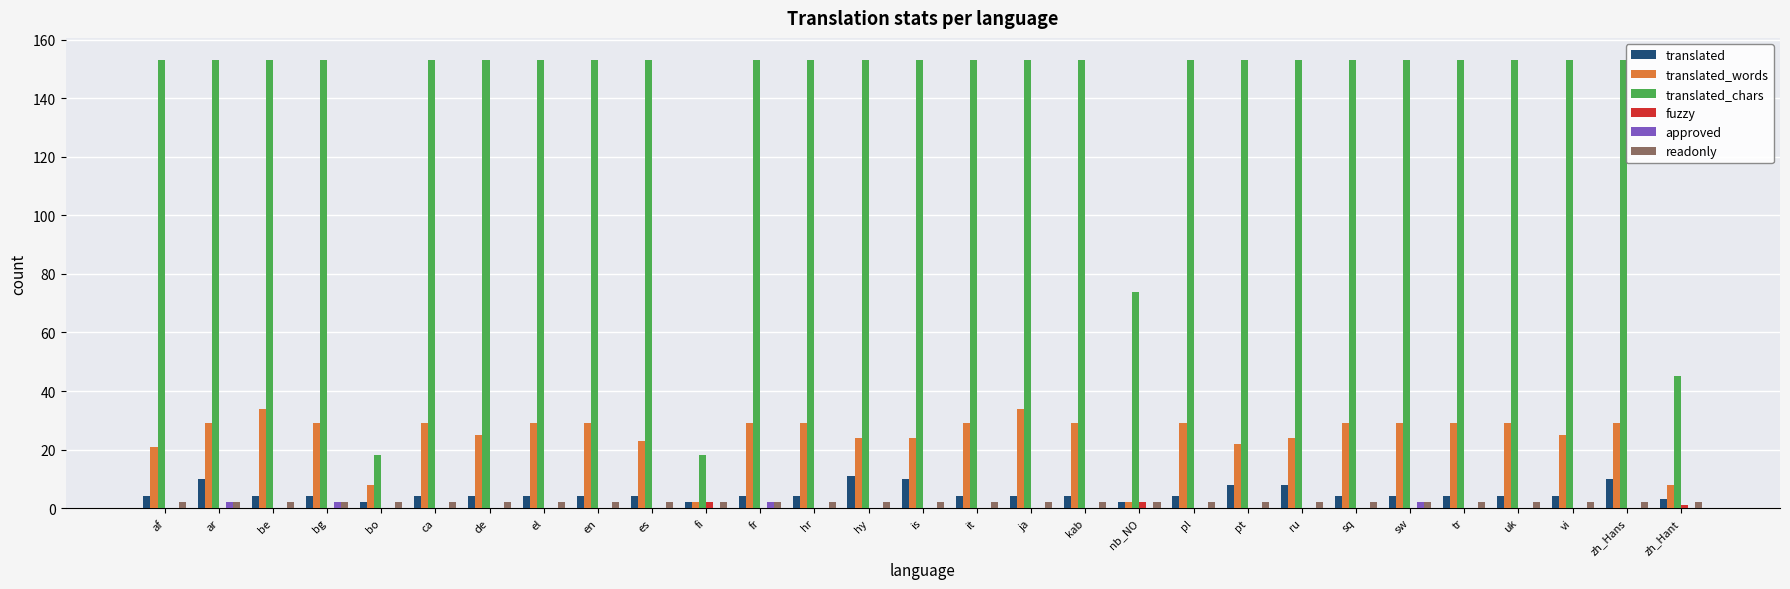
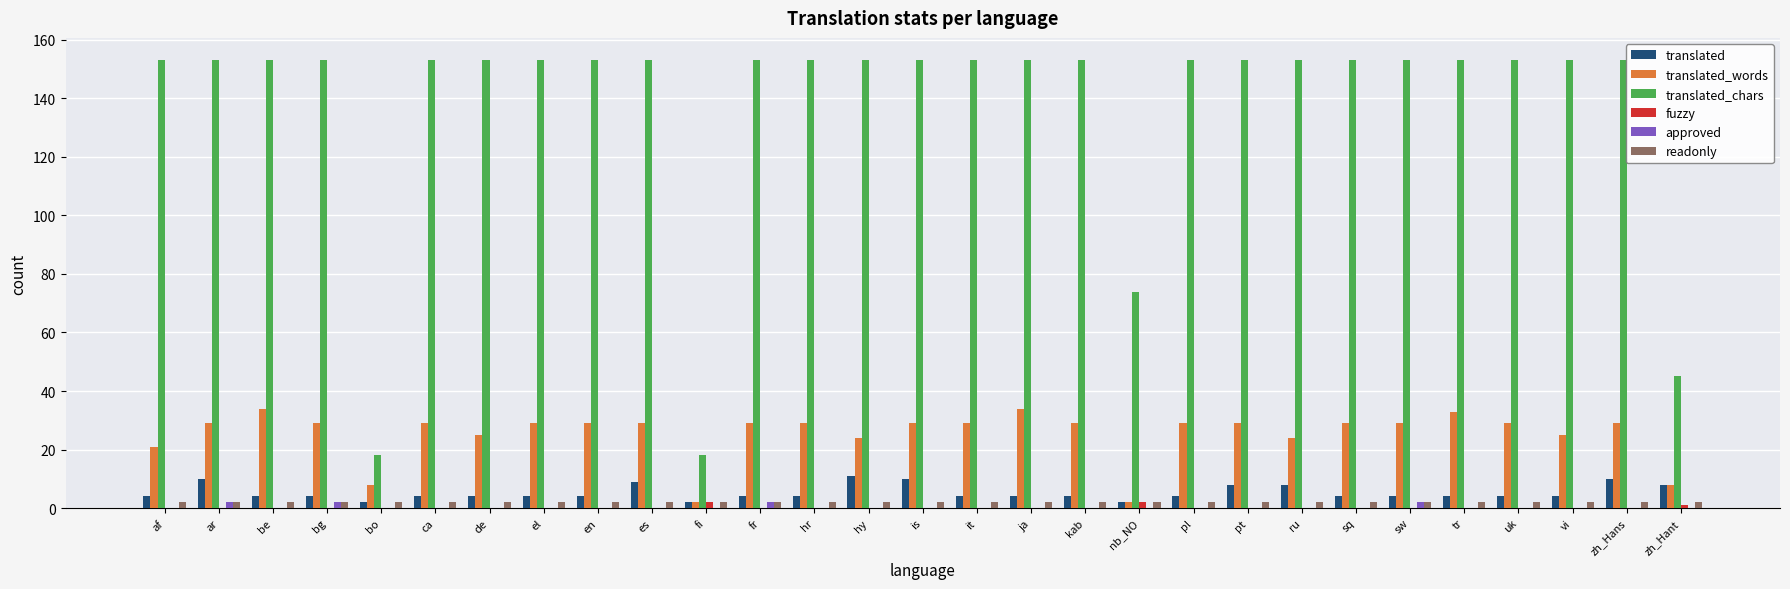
translated, es: 4 -> 9
translated_words, es: 23 -> 29
translated_words, is: 24 -> 29
translated_words, pt: 22 -> 29
translated_words, tr: 29 -> 33
translated, zh_Hant: 3 -> 8
